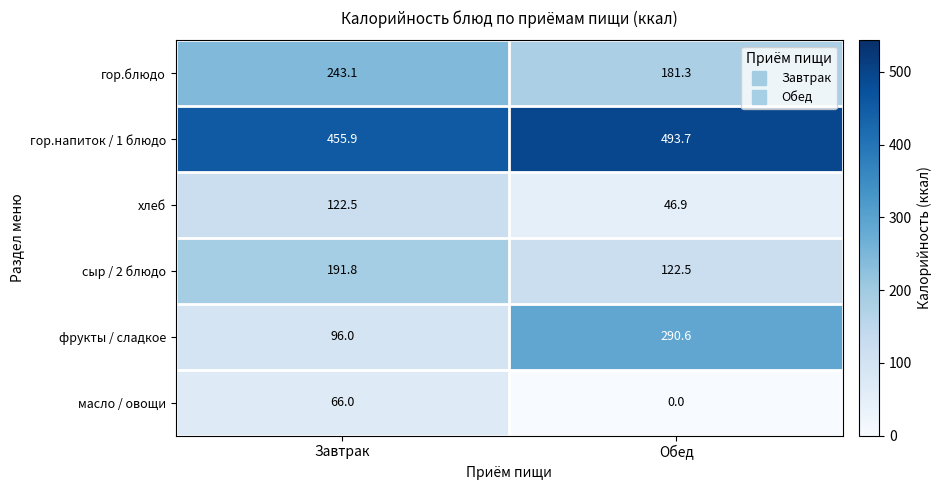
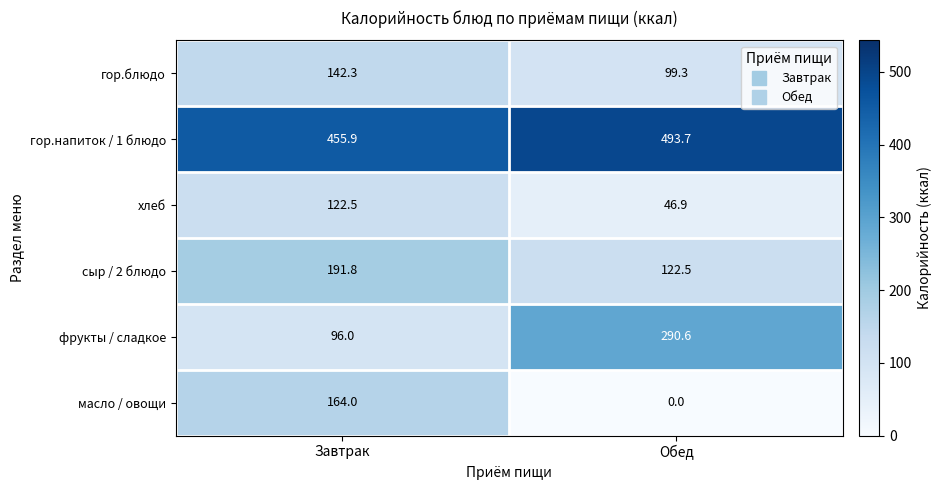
гор.блюдо, Завтрак: 243.1 -> 142.3
гор.блюдо, Обед: 181.3 -> 99.3
масло / овощи, Завтрак: 66.0 -> 164.0
